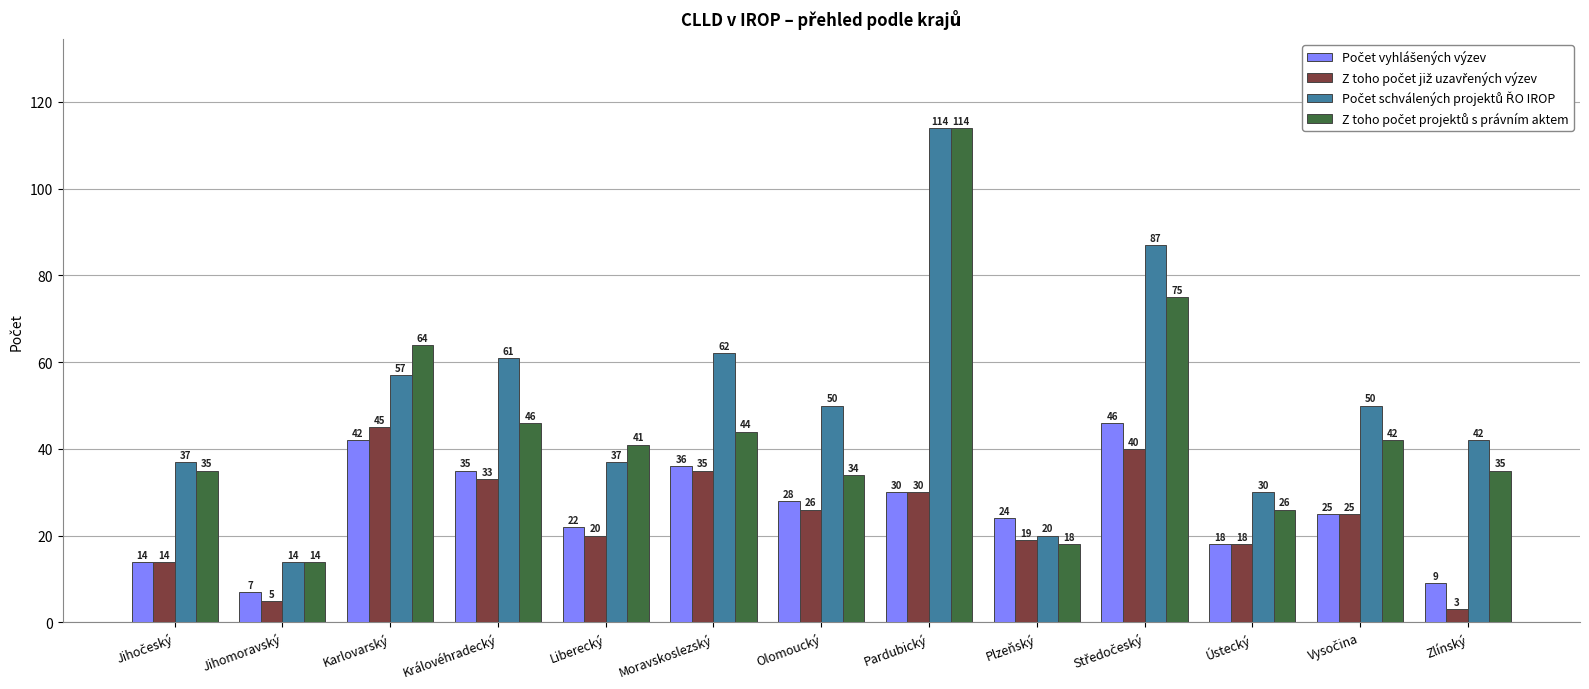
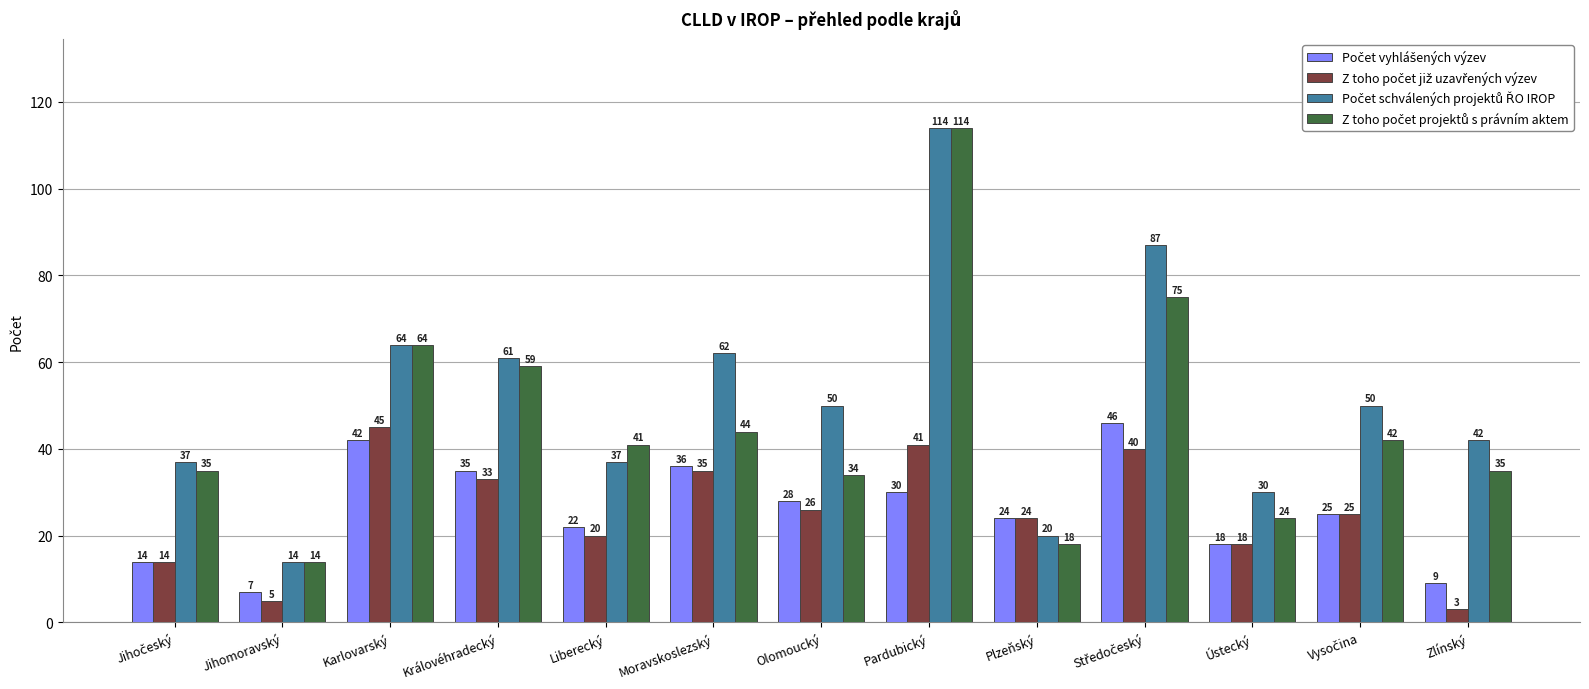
Počet schválených projektů ŘO IROP, Karlovarský: 57 -> 64
Z toho počet projektů s právním aktem, Královéhradecký: 46 -> 59
Z toho počet již uzavřených výzev, Pardubický: 30 -> 41
Z toho počet již uzavřených výzev, Plzeňský: 19 -> 24
Z toho počet projektů s právním aktem, Ústecký: 26 -> 24
